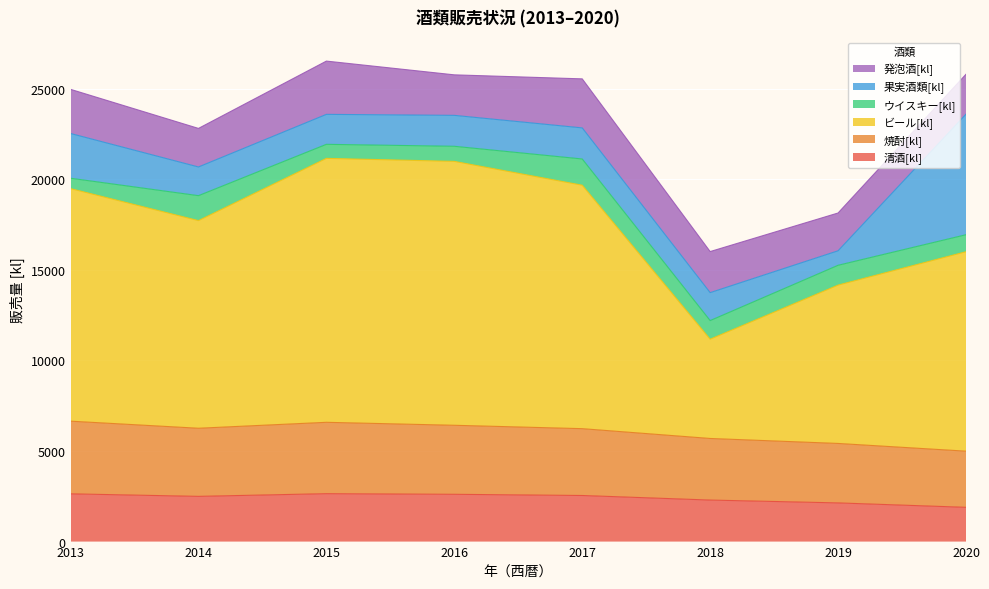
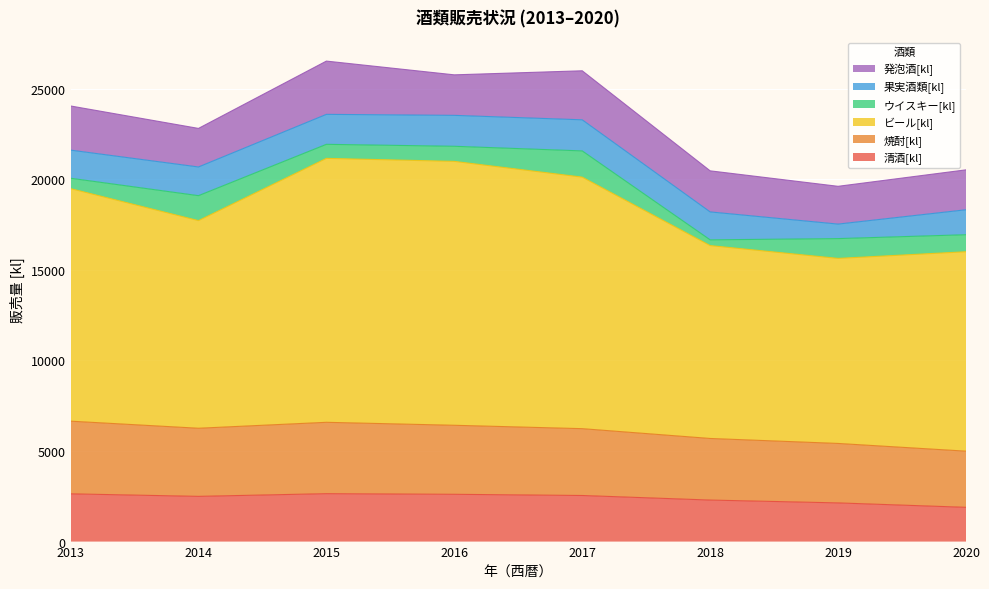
果実酒類[kl], 2013: 2500 -> 1600
ビール[kl], 2017: 13400 -> 13900
ビール[kl], 2018: 5500 -> 10600
ウイスキー[kl], 2018: 1000 -> 300
ビール[kl], 2019: 8700 -> 10200
果実酒類[kl], 2020: 6700 -> 1400
